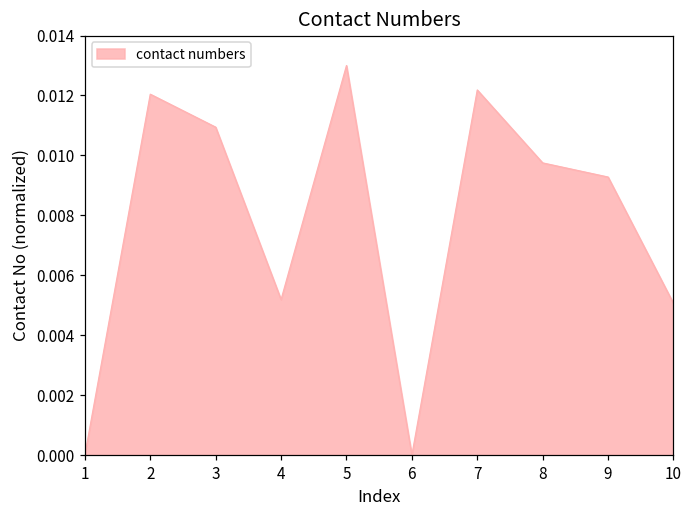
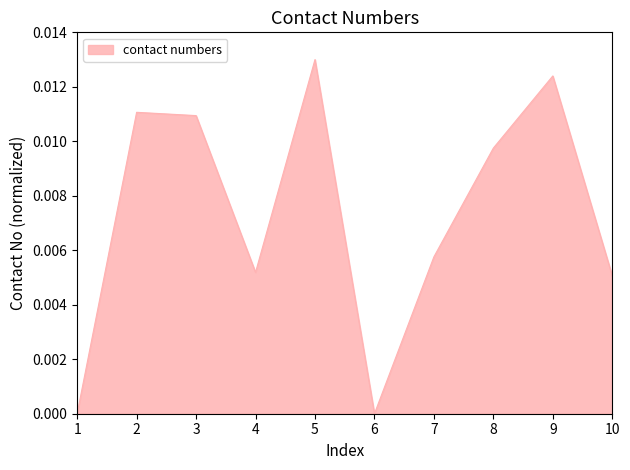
2: 0.0120 -> 0.0111
7: 0.0122 -> 0.0058
9: 0.0093 -> 0.0124
